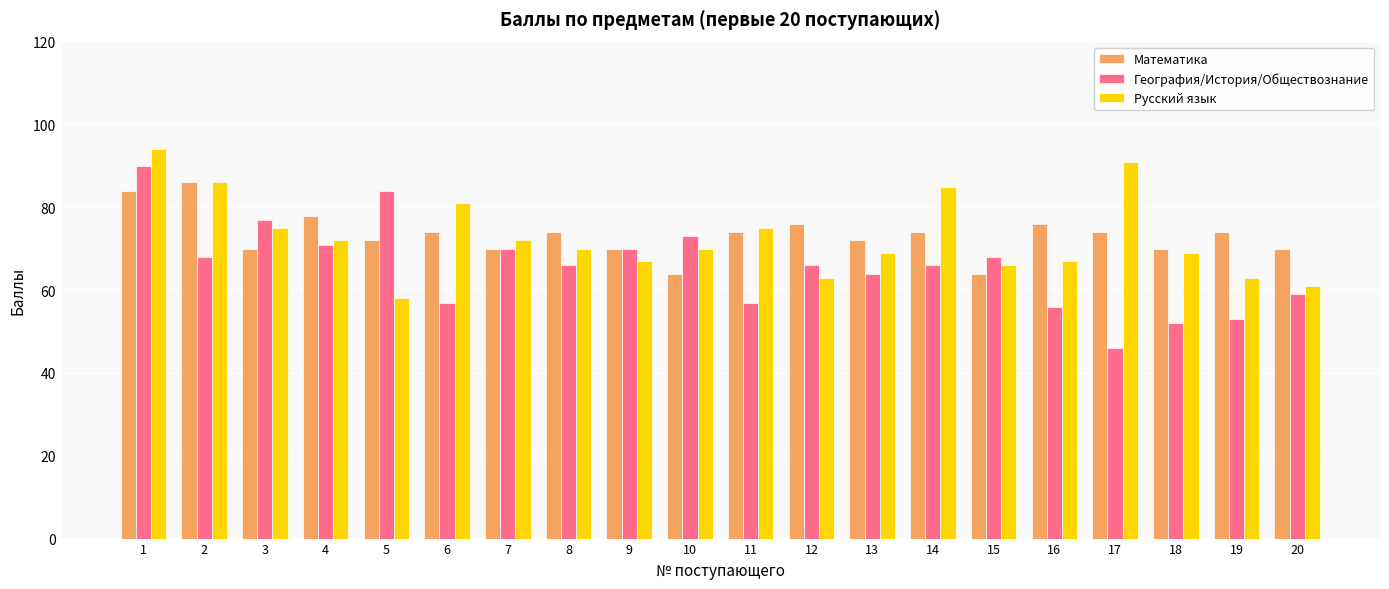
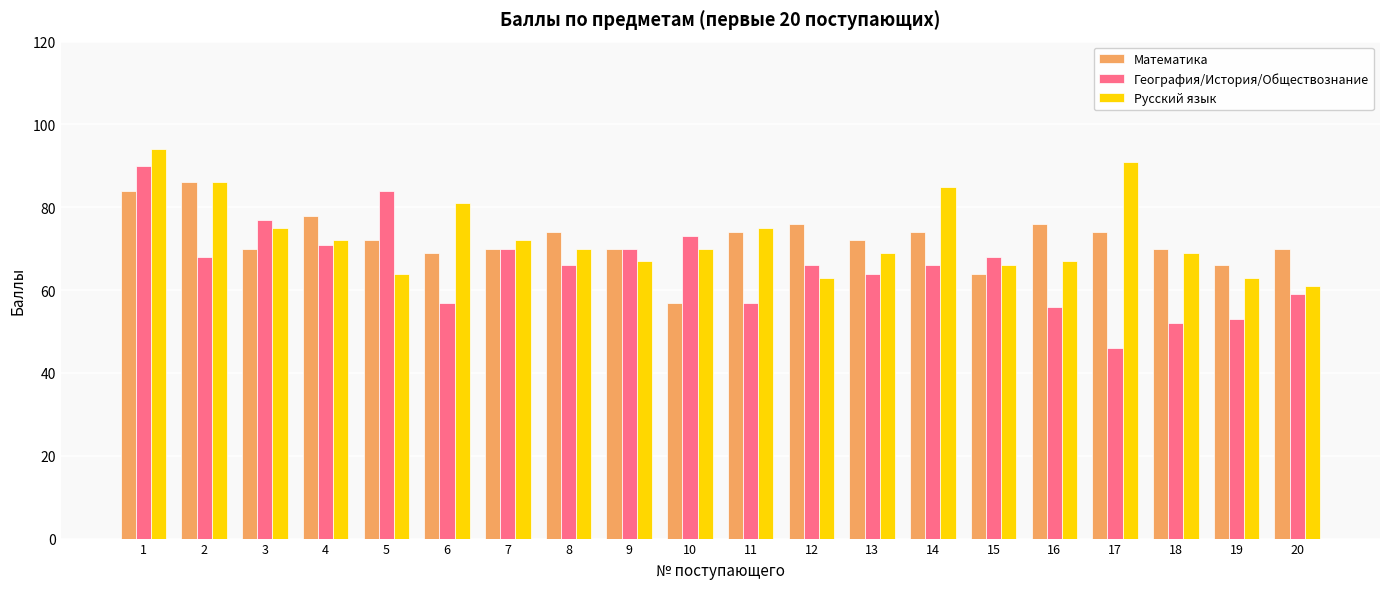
Русский язык, 5: 58 -> 64
Математика, 6: 74 -> 69
Математика, 10: 64 -> 57
Математика, 19: 74 -> 66
